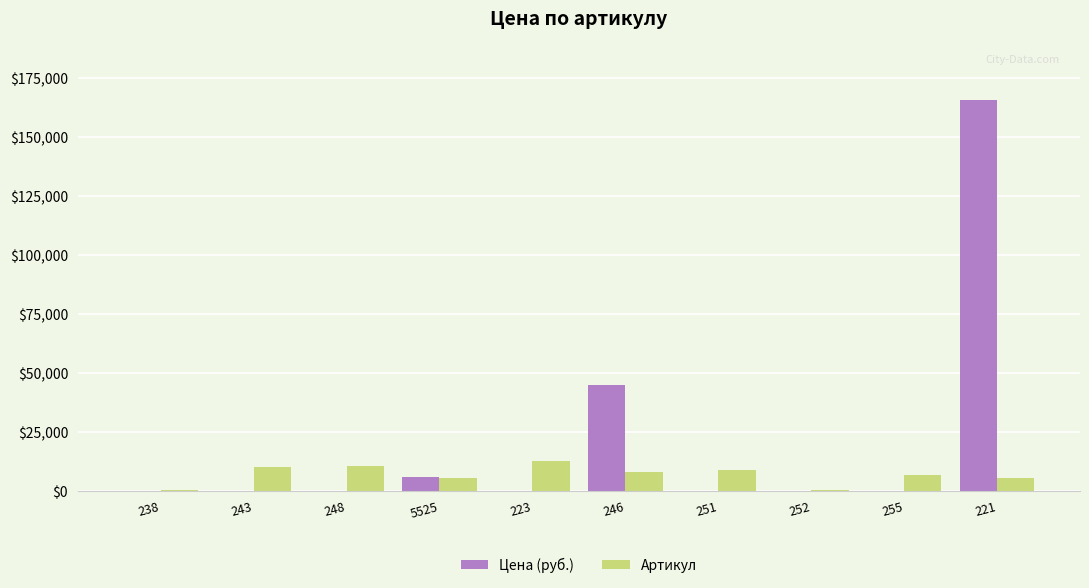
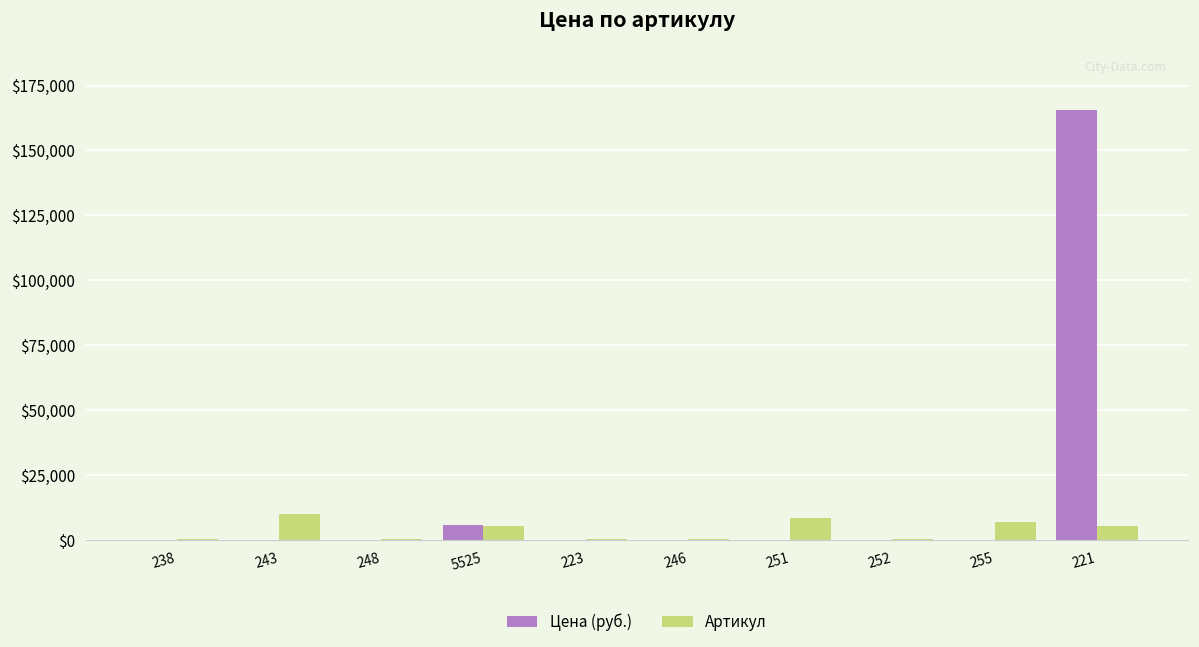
Артикул, 248: $10,000 -> $0
Артикул, 223: $13,000 -> $0
Цена (руб.), 246: $45,000 -> $0
Артикул, 246: $8,000 -> $0
